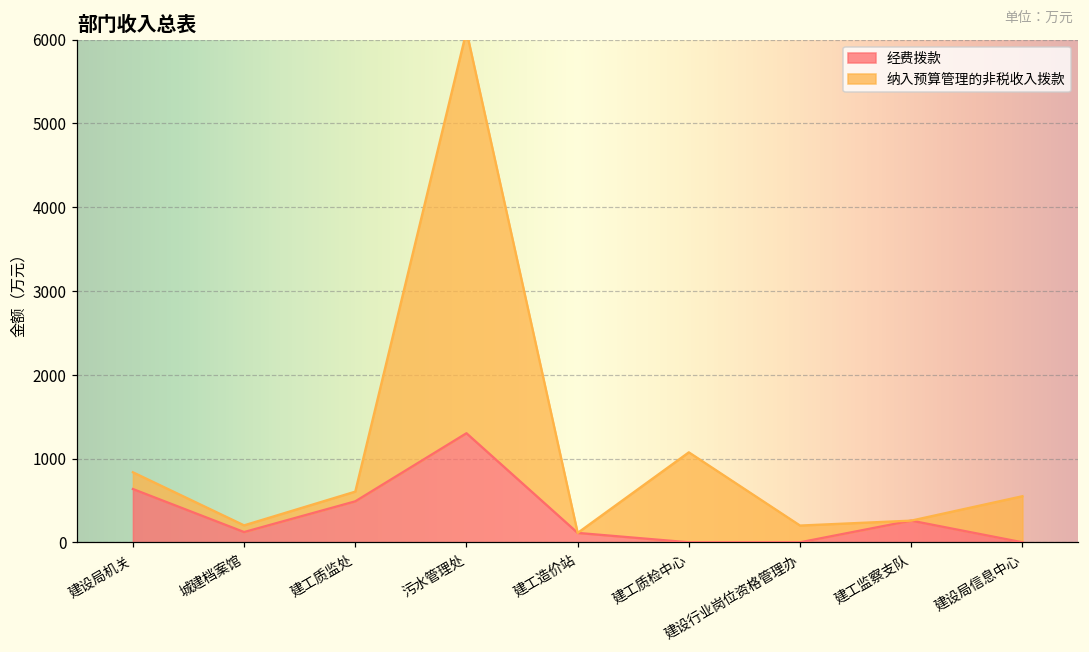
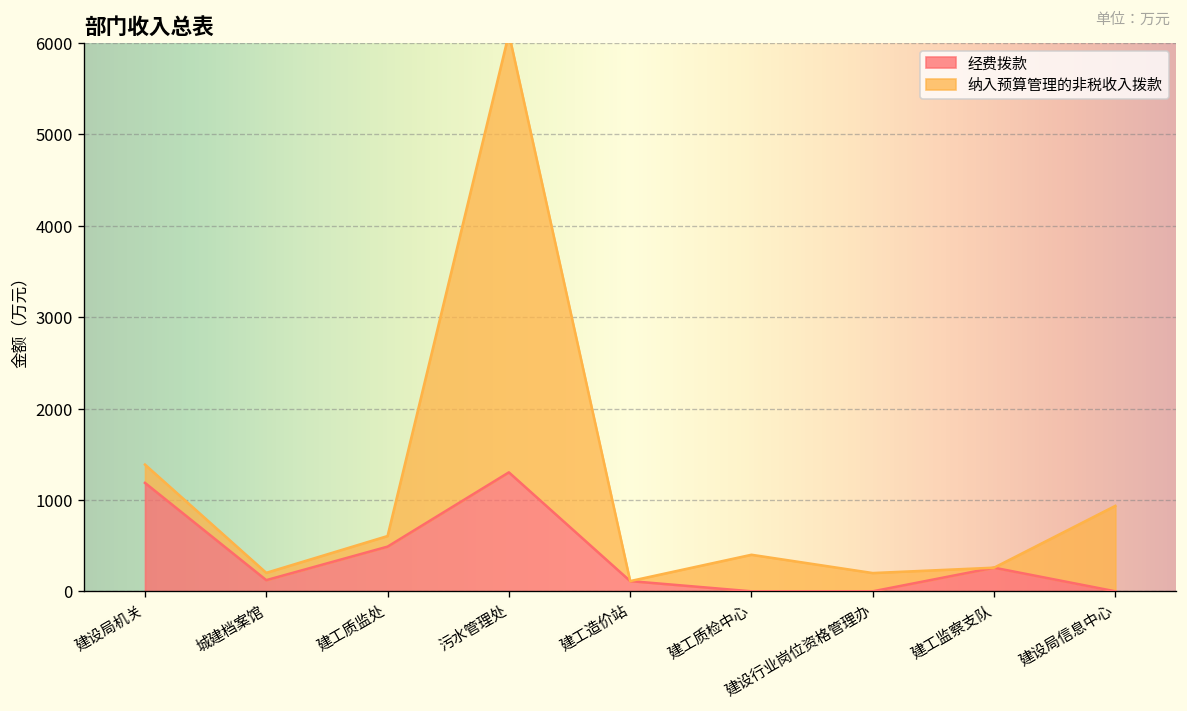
经费拨款, 建设局机关: 600 -> 1200
纳入预算管理的非税收入拨款, 建工质检中心: 1100 -> 400
纳入预算管理的非税收入拨款, 建设局信息中心: 600 -> 900
